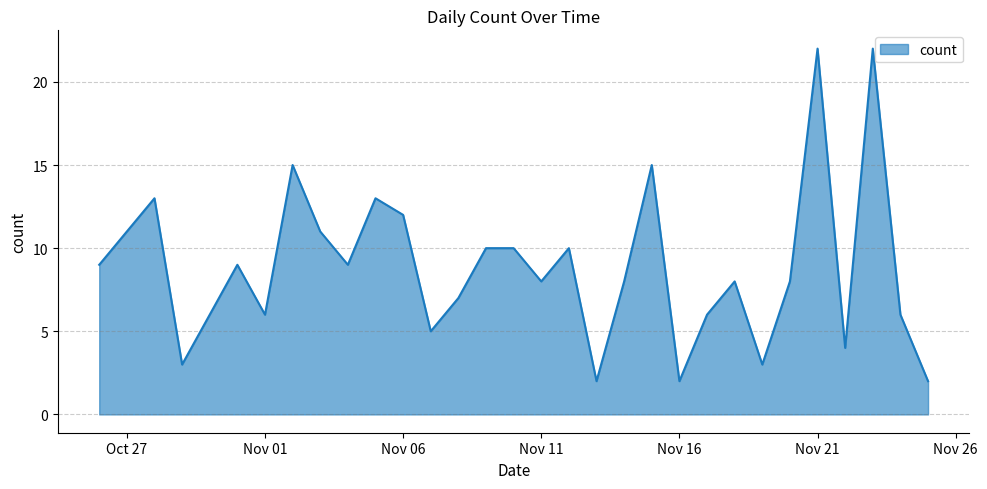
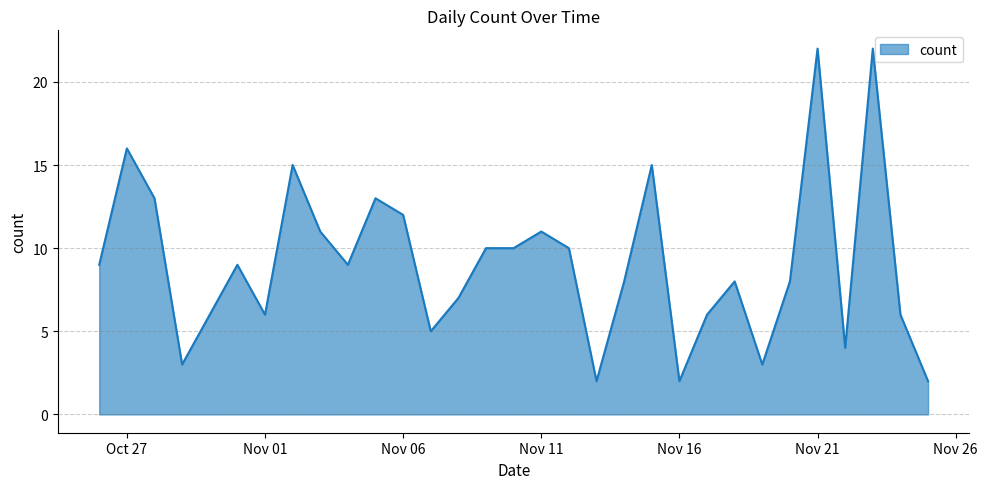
Oct 27: 11 -> 16
Nov 11: 8 -> 11
